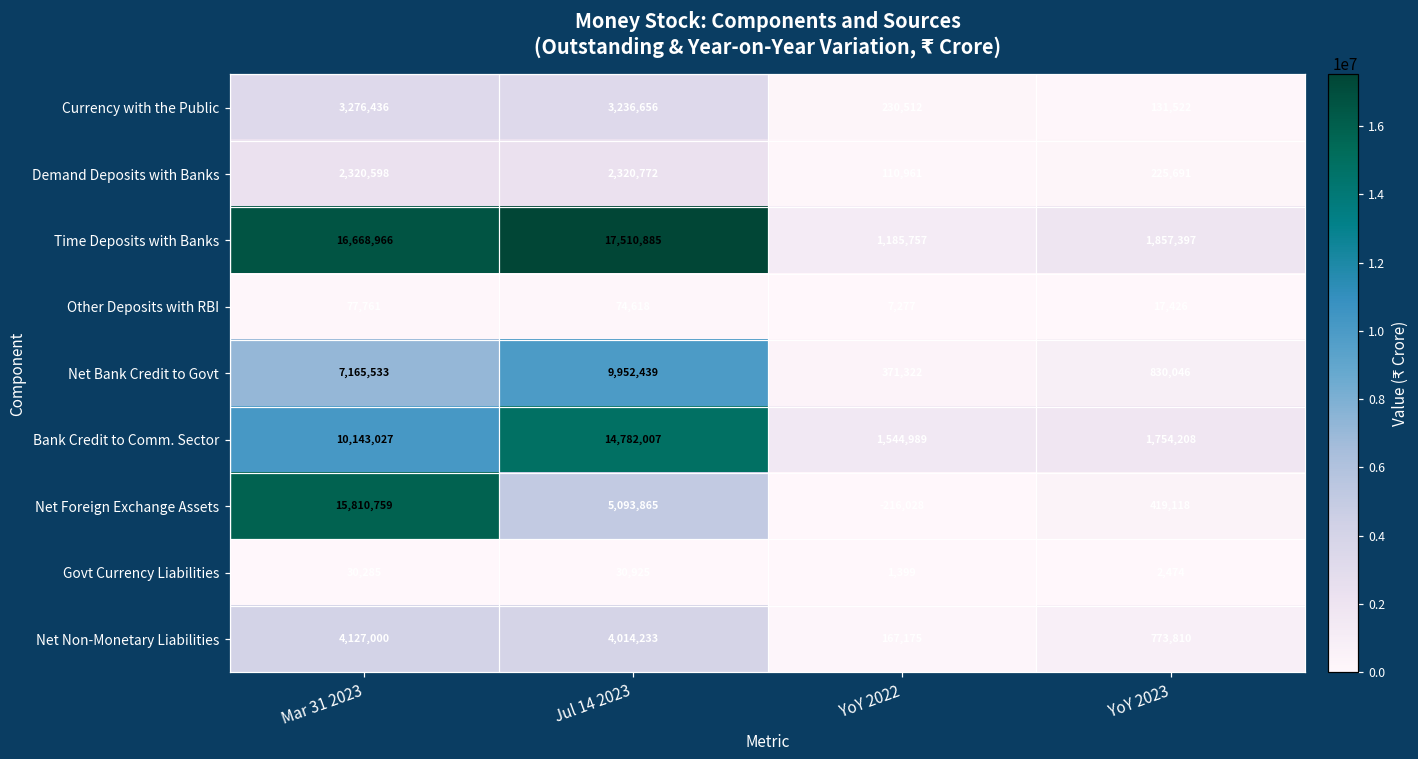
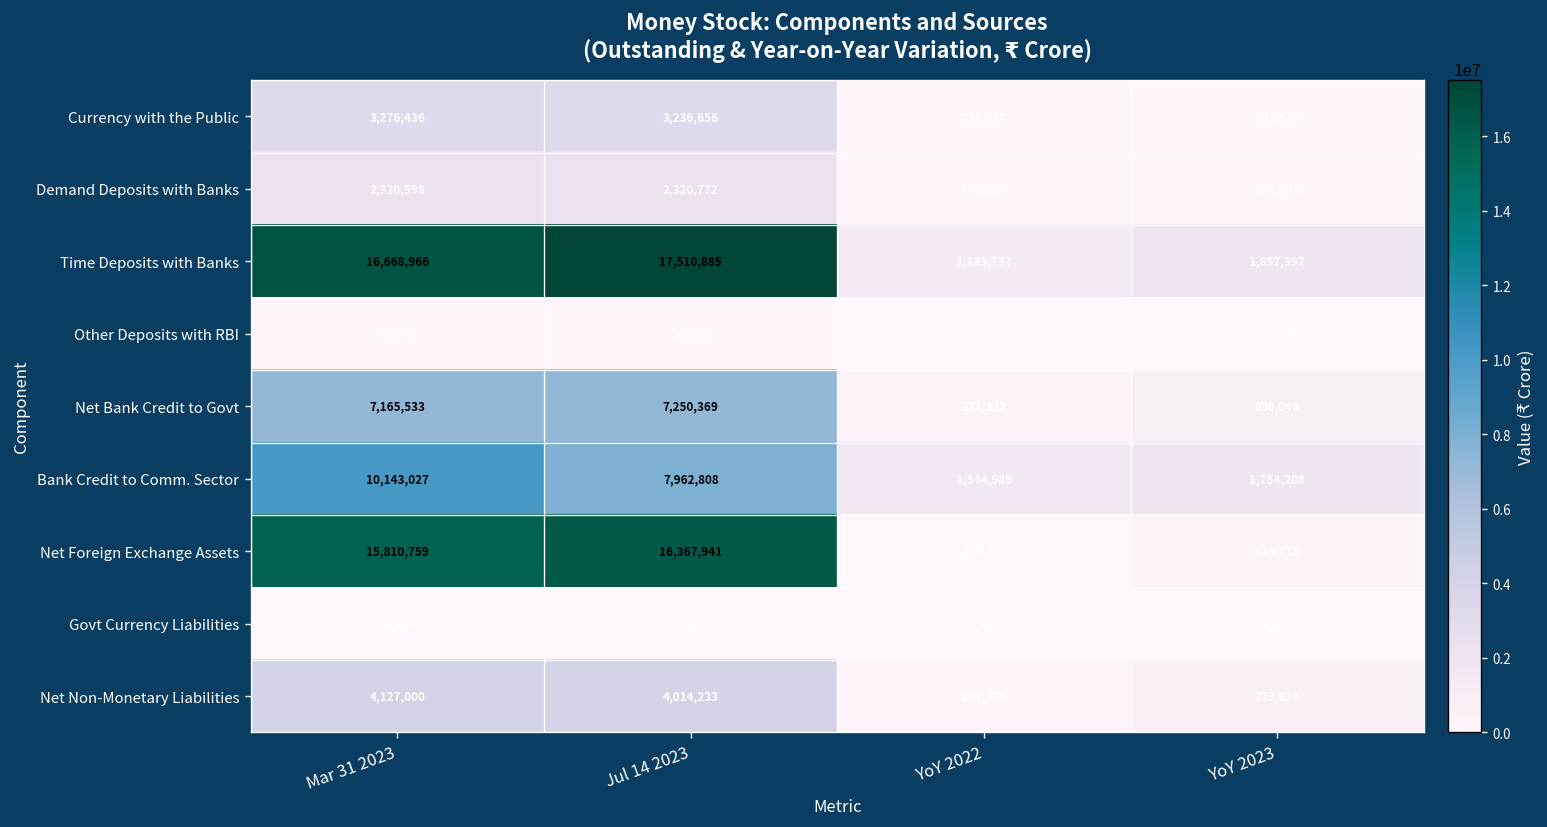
Net Bank Credit to Govt, Jul 14 2023: 9,952,439 -> 7,250,369
Bank Credit to Comm. Sector, Jul 14 2023: 14,782,007 -> 7,962,808
Net Foreign Exchange Assets, Jul 14 2023: 5,093,865 -> 16,367,941
